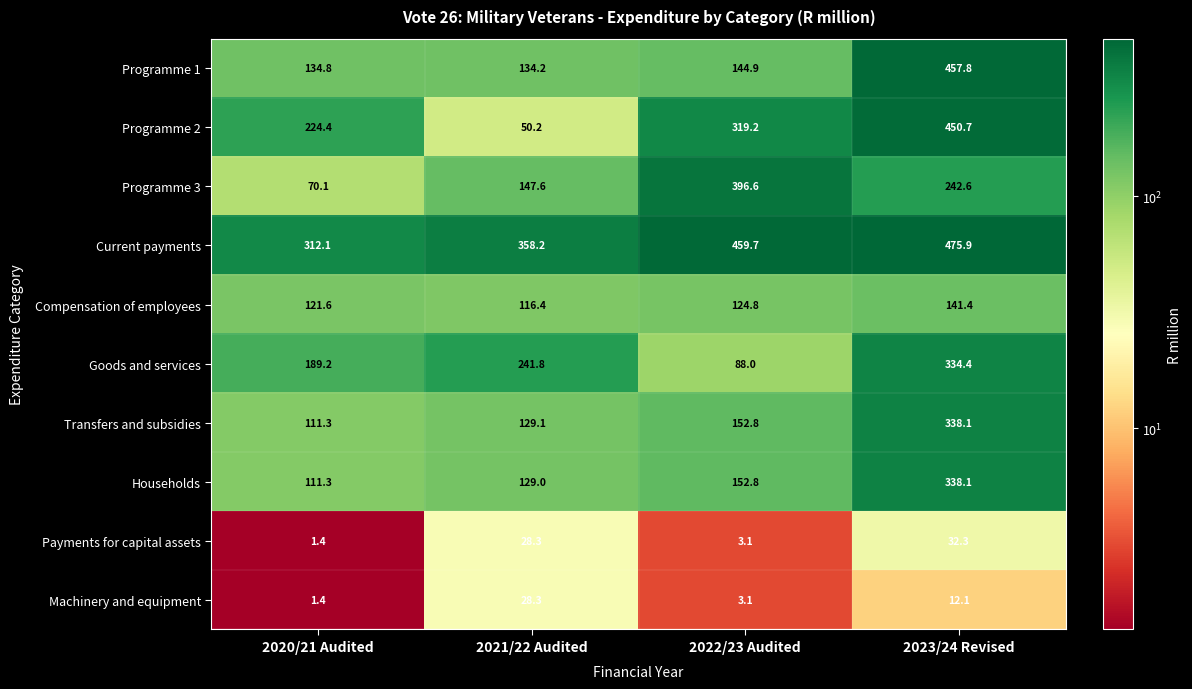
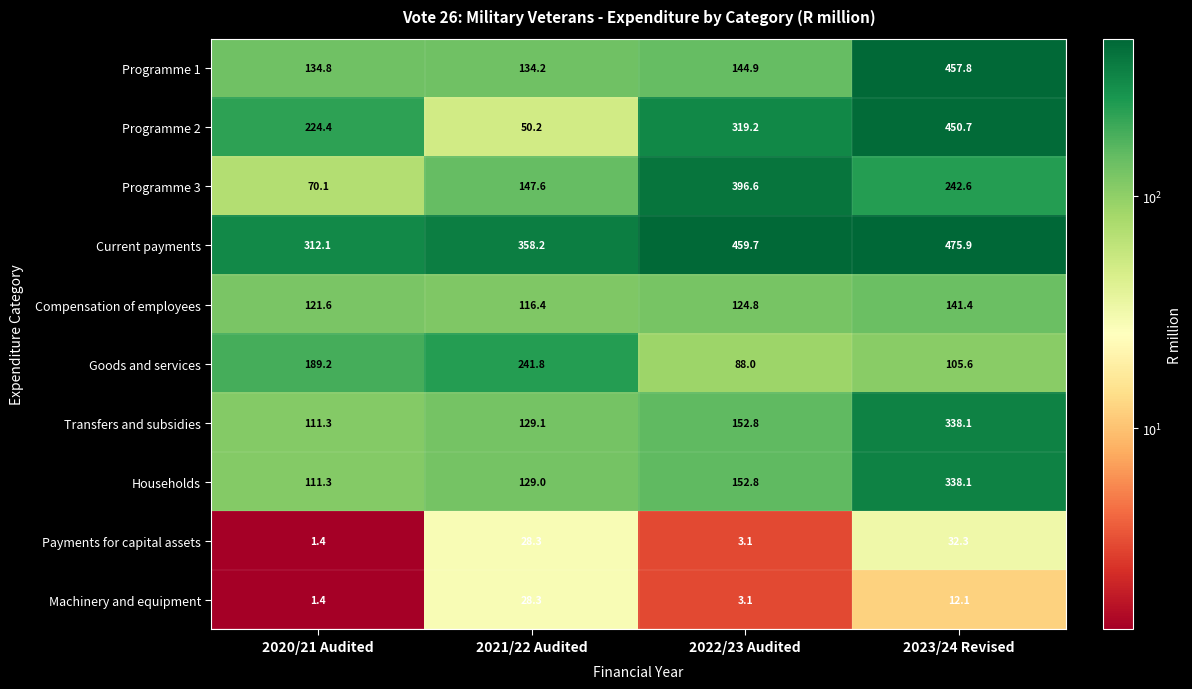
Goods and services, 2023/24 Revised: 334.4 -> 105.6
